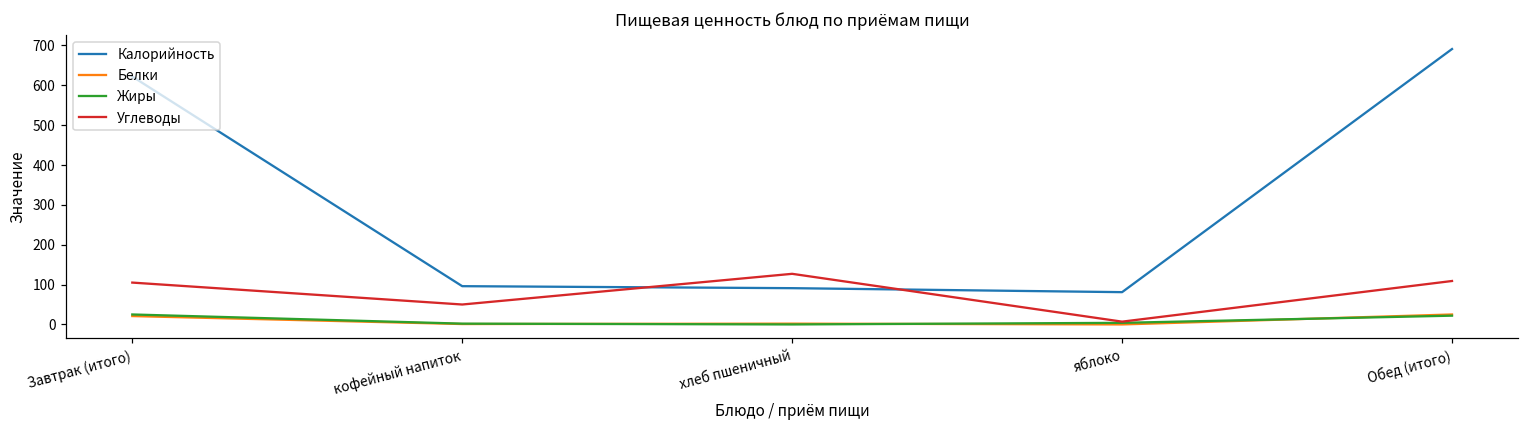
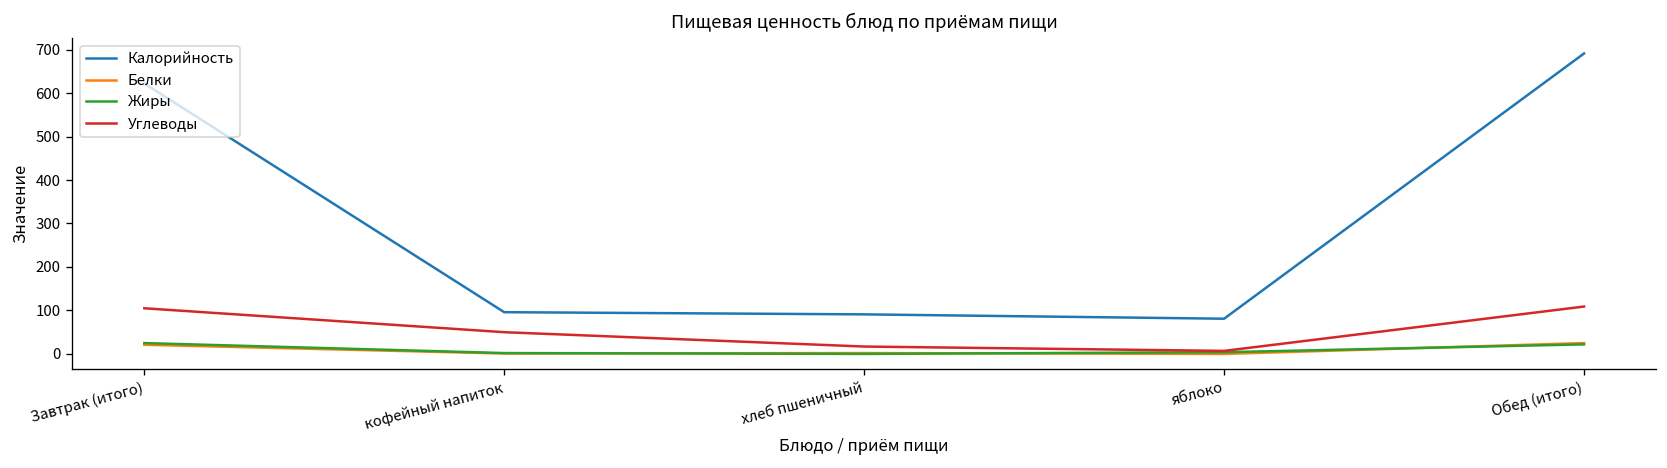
Углеводы, хлеб пшеничный: 130 -> 20
